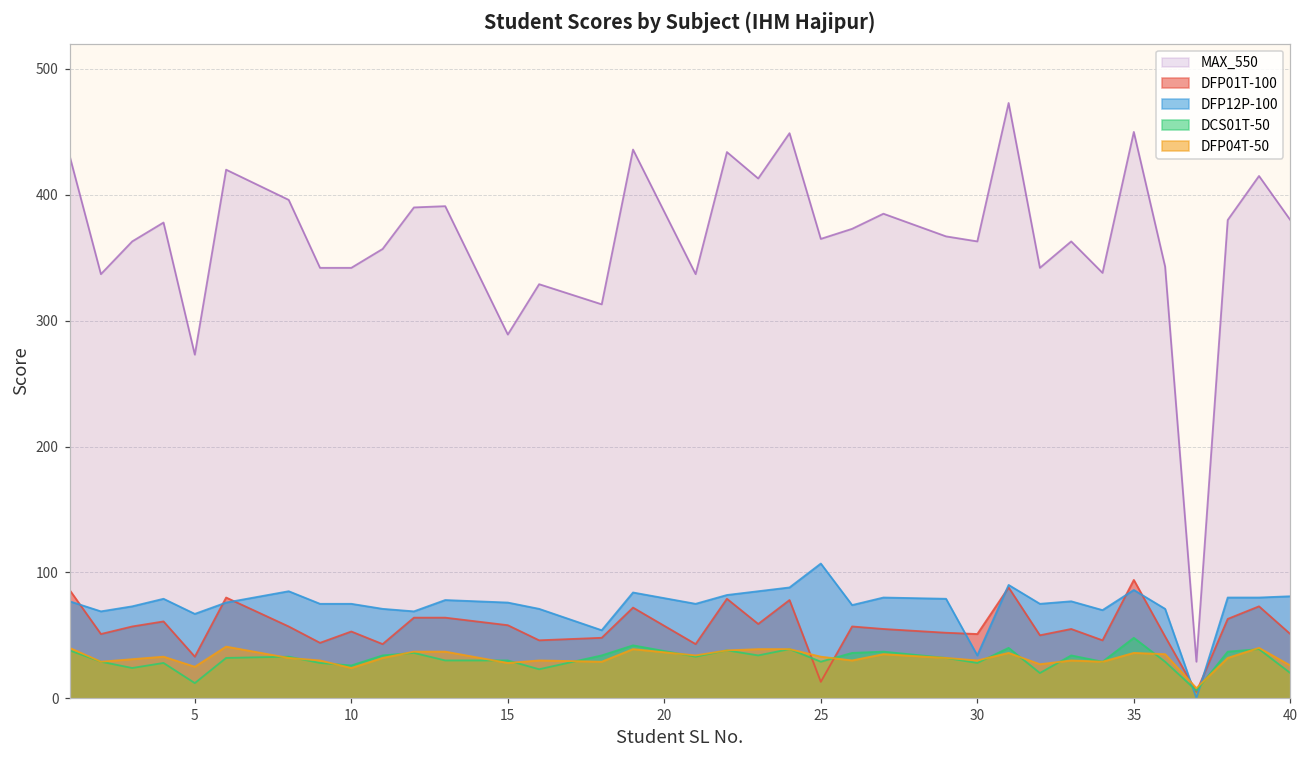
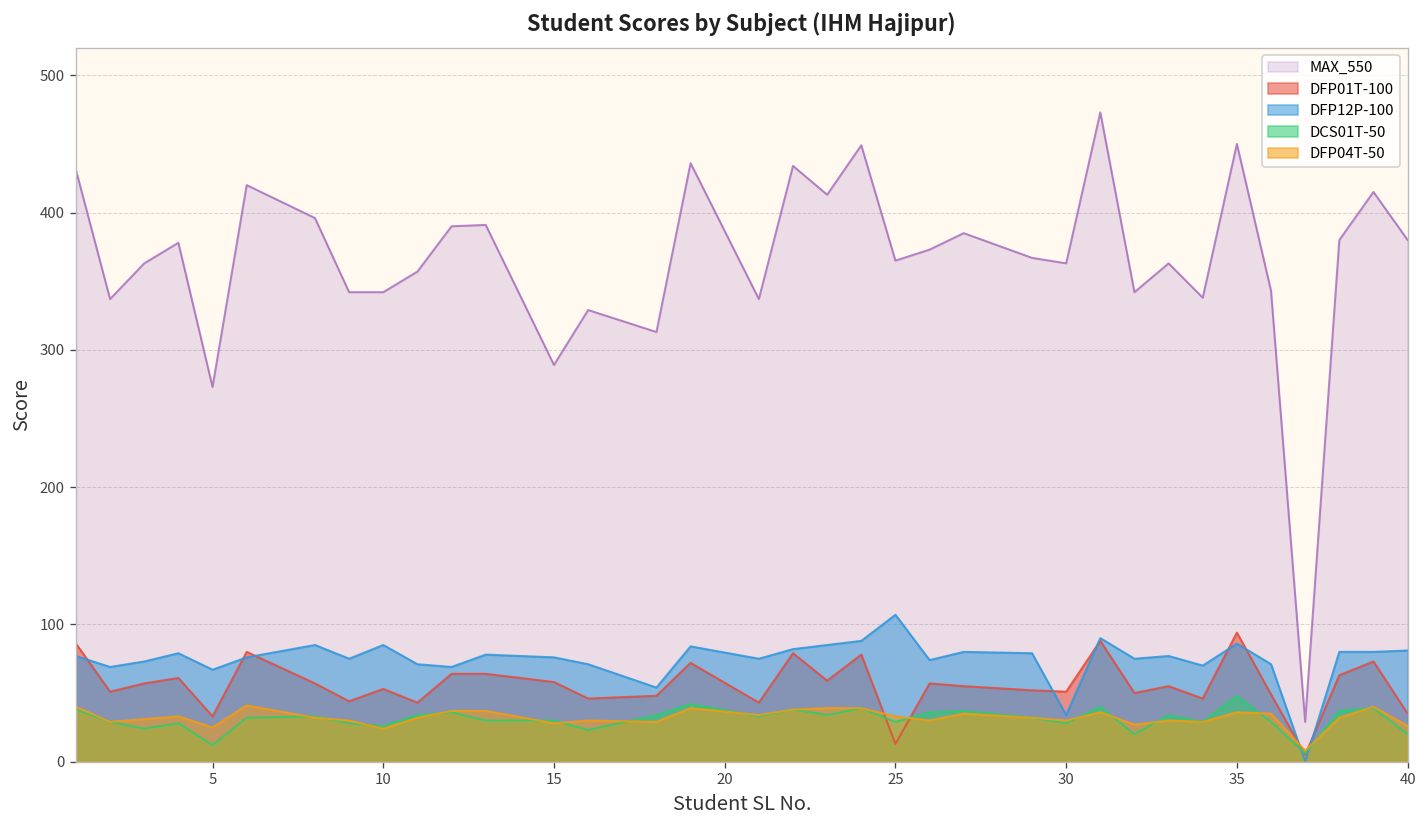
DFP12P-100, 10: 75 -> 85
DFP01T-100, 40: 51 -> 35
